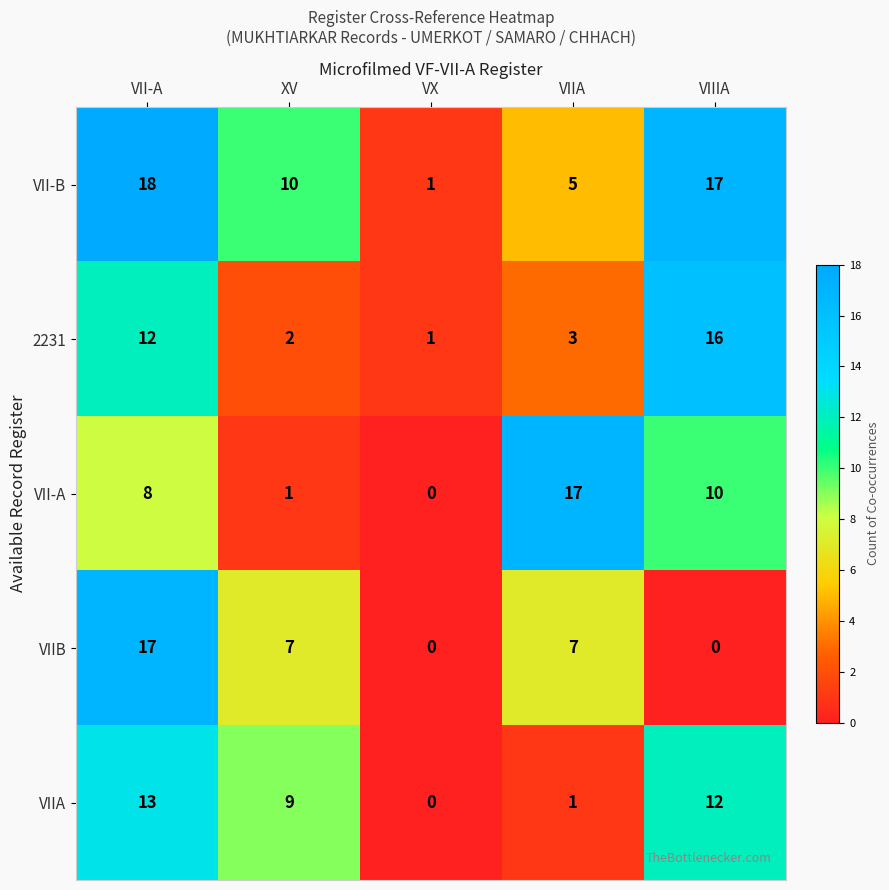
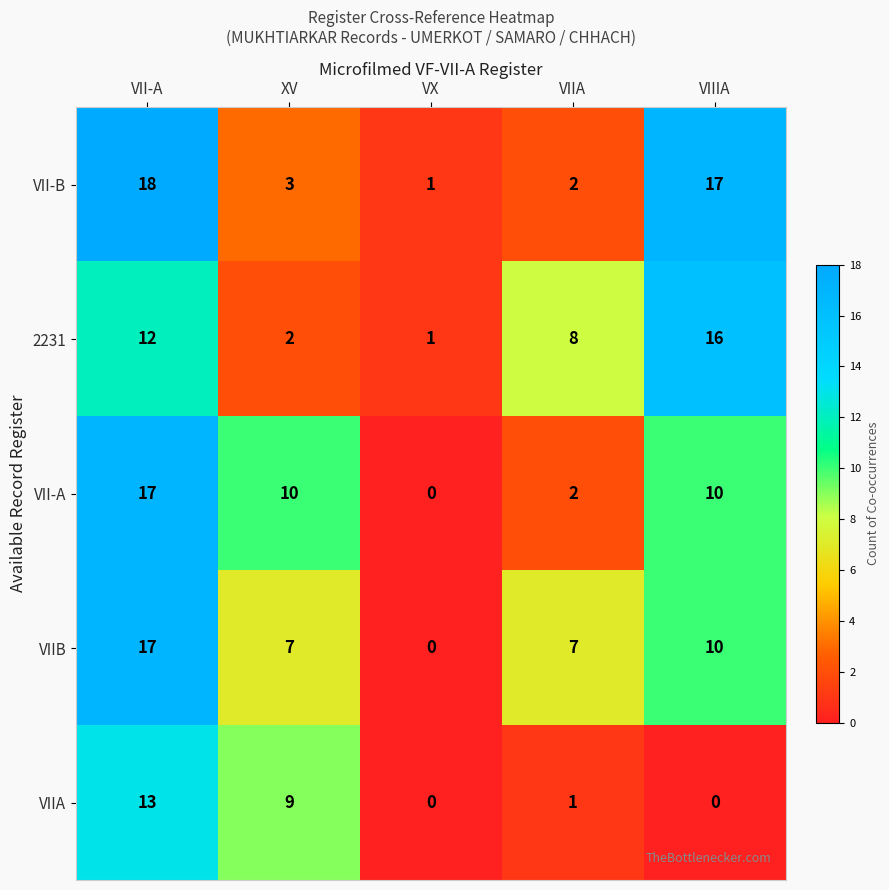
VII-B, XV: 10 -> 3
VII-B, VIIA: 5 -> 2
2231, VIIA: 3 -> 8
VII-A, VII-A: 8 -> 17
VII-A, XV: 1 -> 10
VII-A, VIIA: 17 -> 2
VIIB, VIIIA: 0 -> 10
VIIA, VIIIA: 12 -> 0
